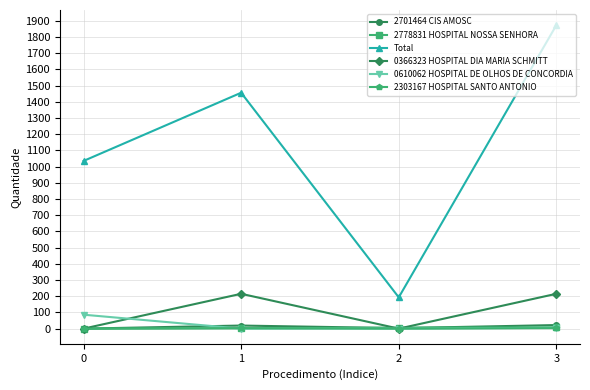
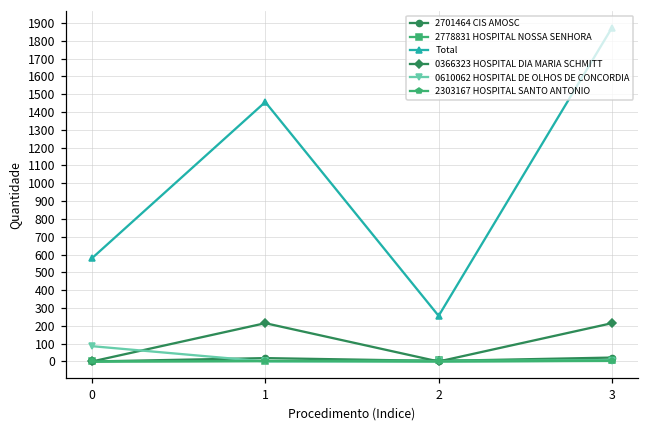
Total, 0: 1040 -> 580
Total, 2: 190 -> 260
